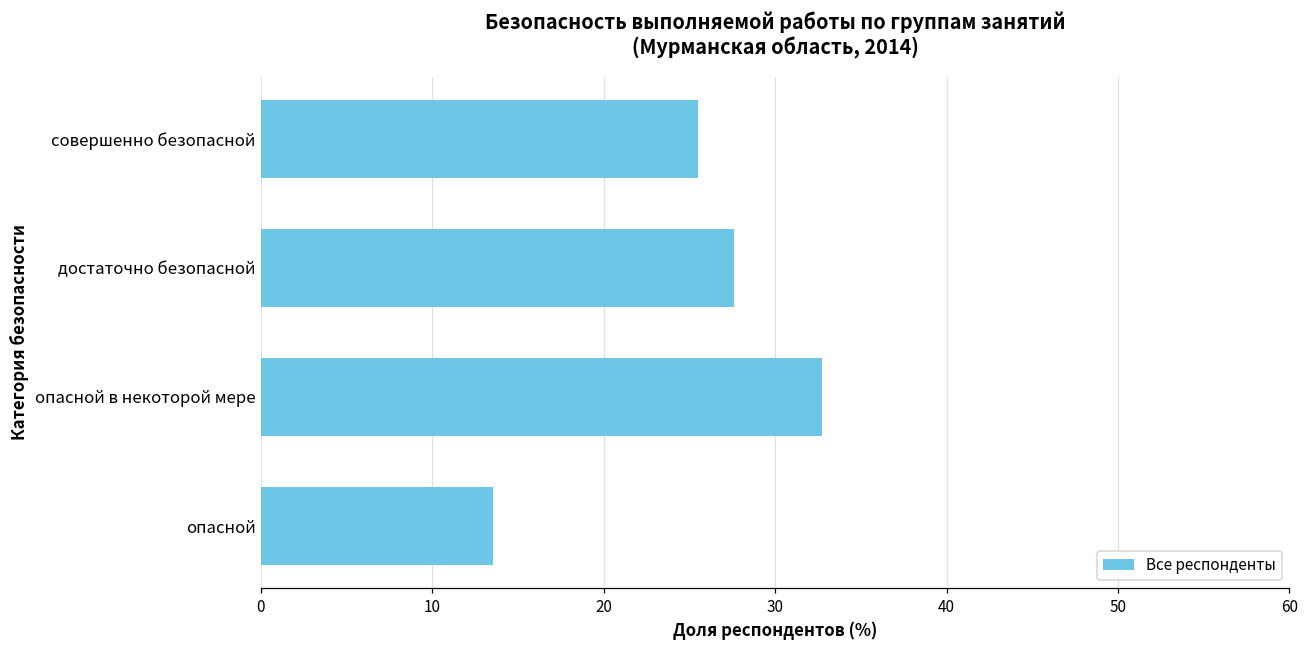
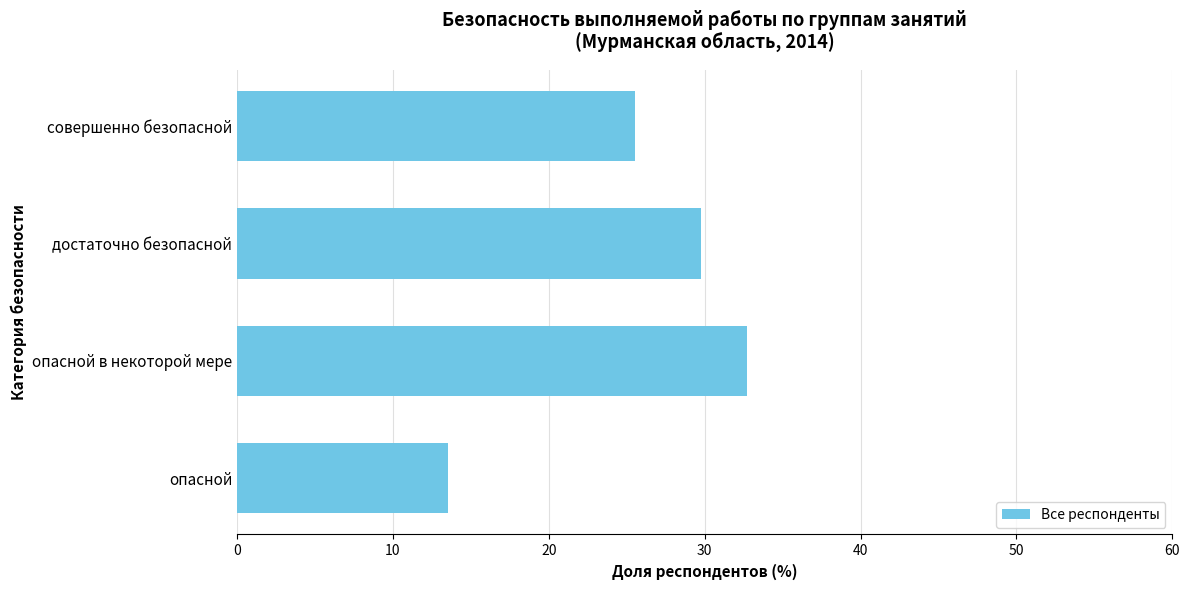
достаточно безопасной: 27.6 -> 29.8
